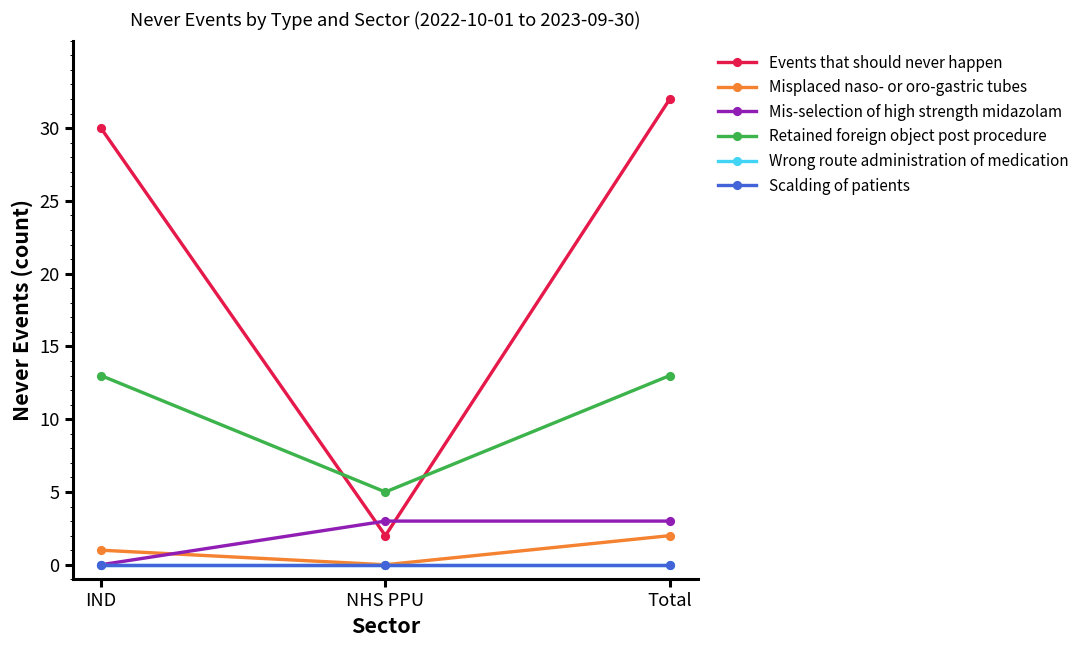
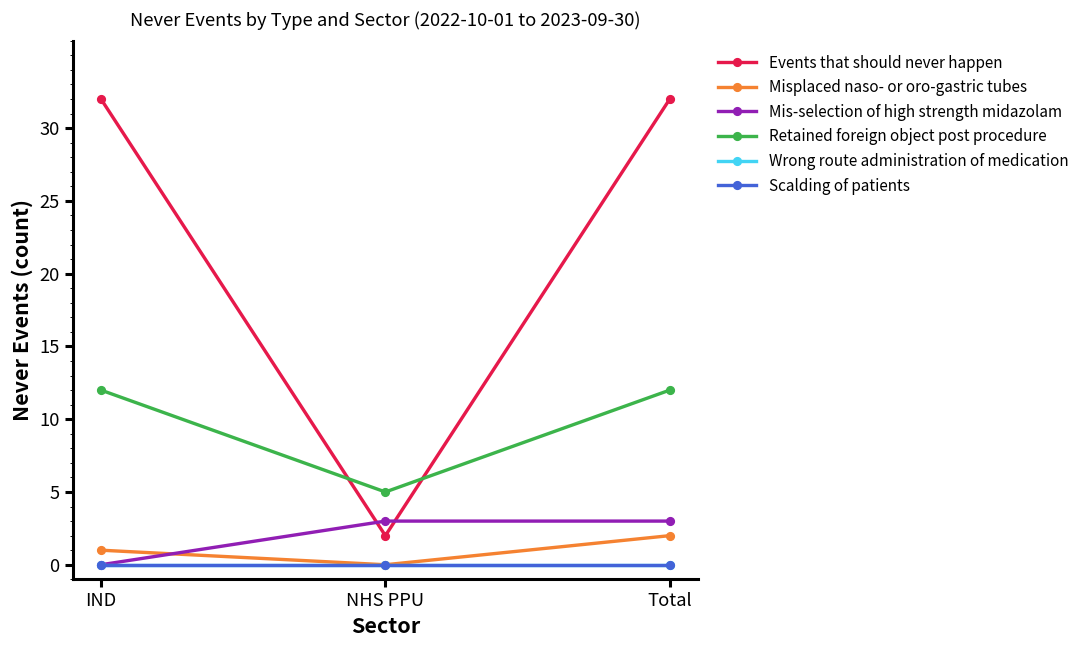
Events that should never happen, IND: 30 -> 32
Retained foreign object post procedure, IND: 13 -> 12
Retained foreign object post procedure, Total: 13 -> 12
